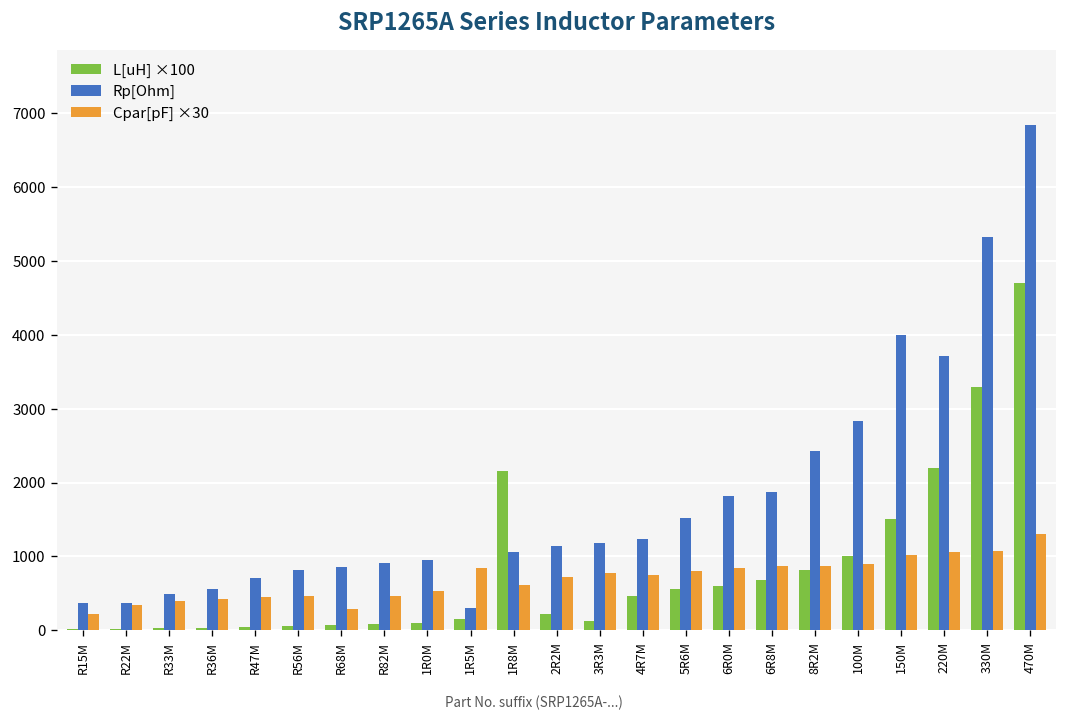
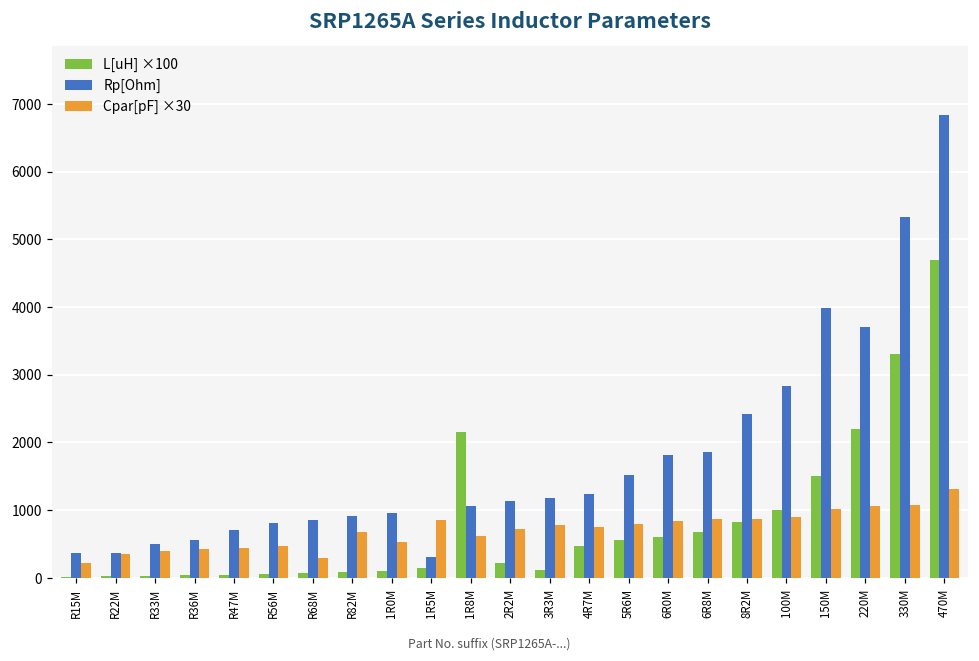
Cpar[pF] ×30, R82M: 500 -> 700
